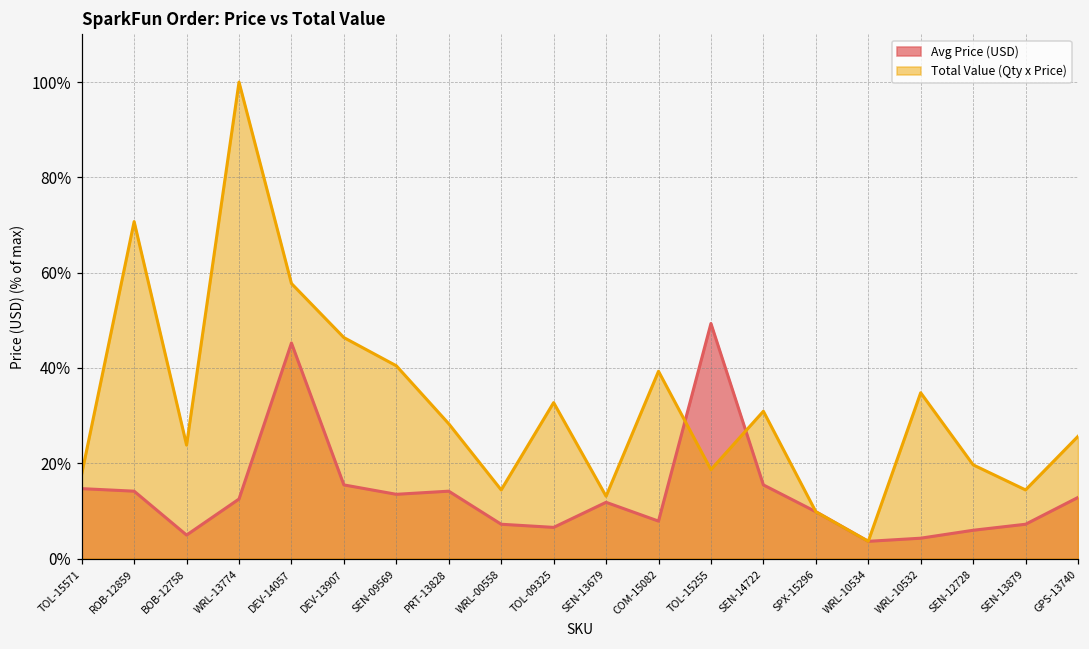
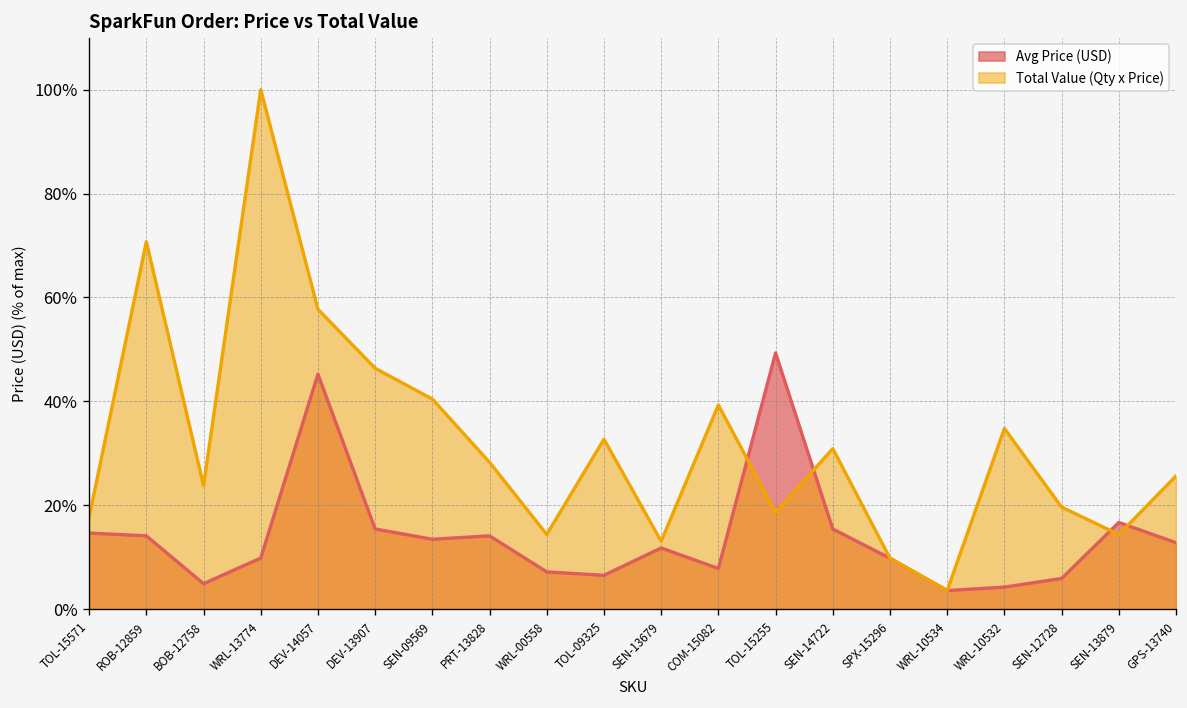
Avg Price (USD), WRL-13774: 13% -> 10%
Avg Price (USD), SEN-13879: 7% -> 17%
